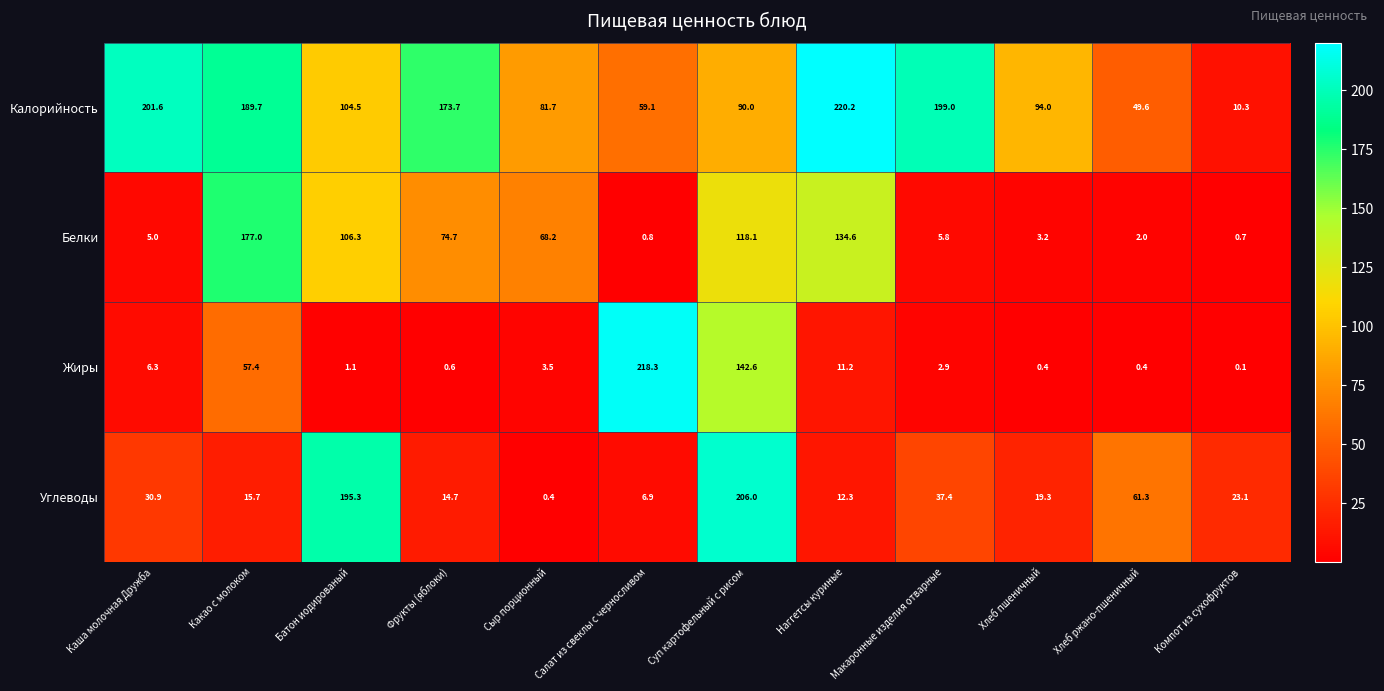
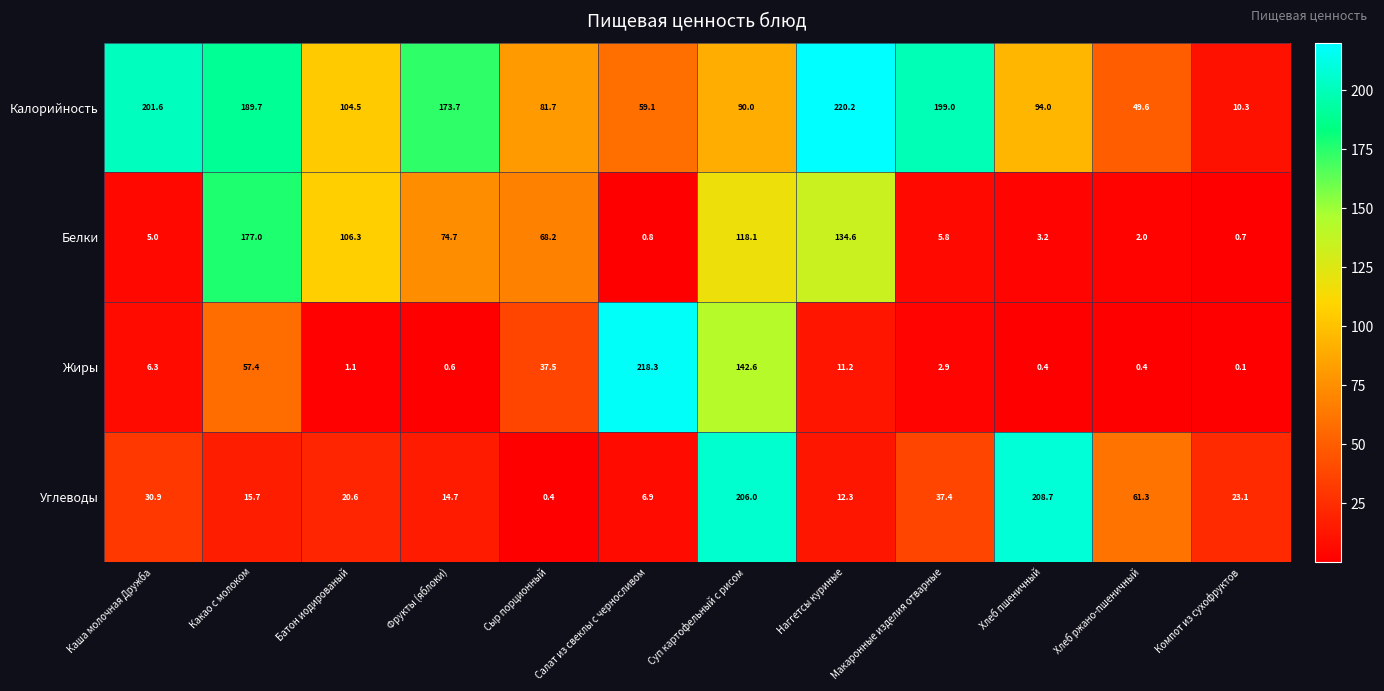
Жиры, Сыр порционный: 3.5 -> 37.5
Углеводы, Батон иодированый: 195.3 -> 20.6
Углеводы, Хлеб пшеничный: 19.3 -> 208.7
